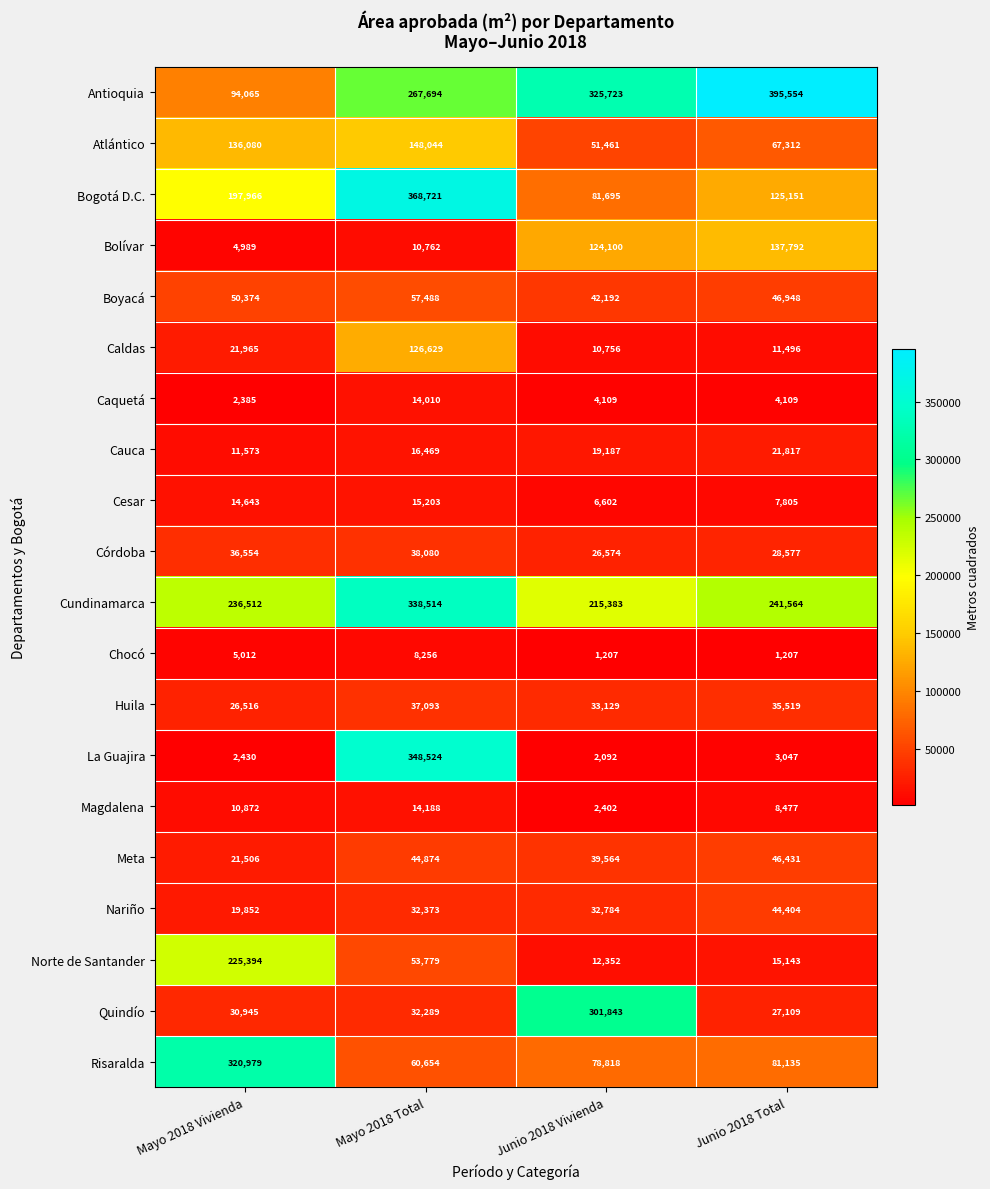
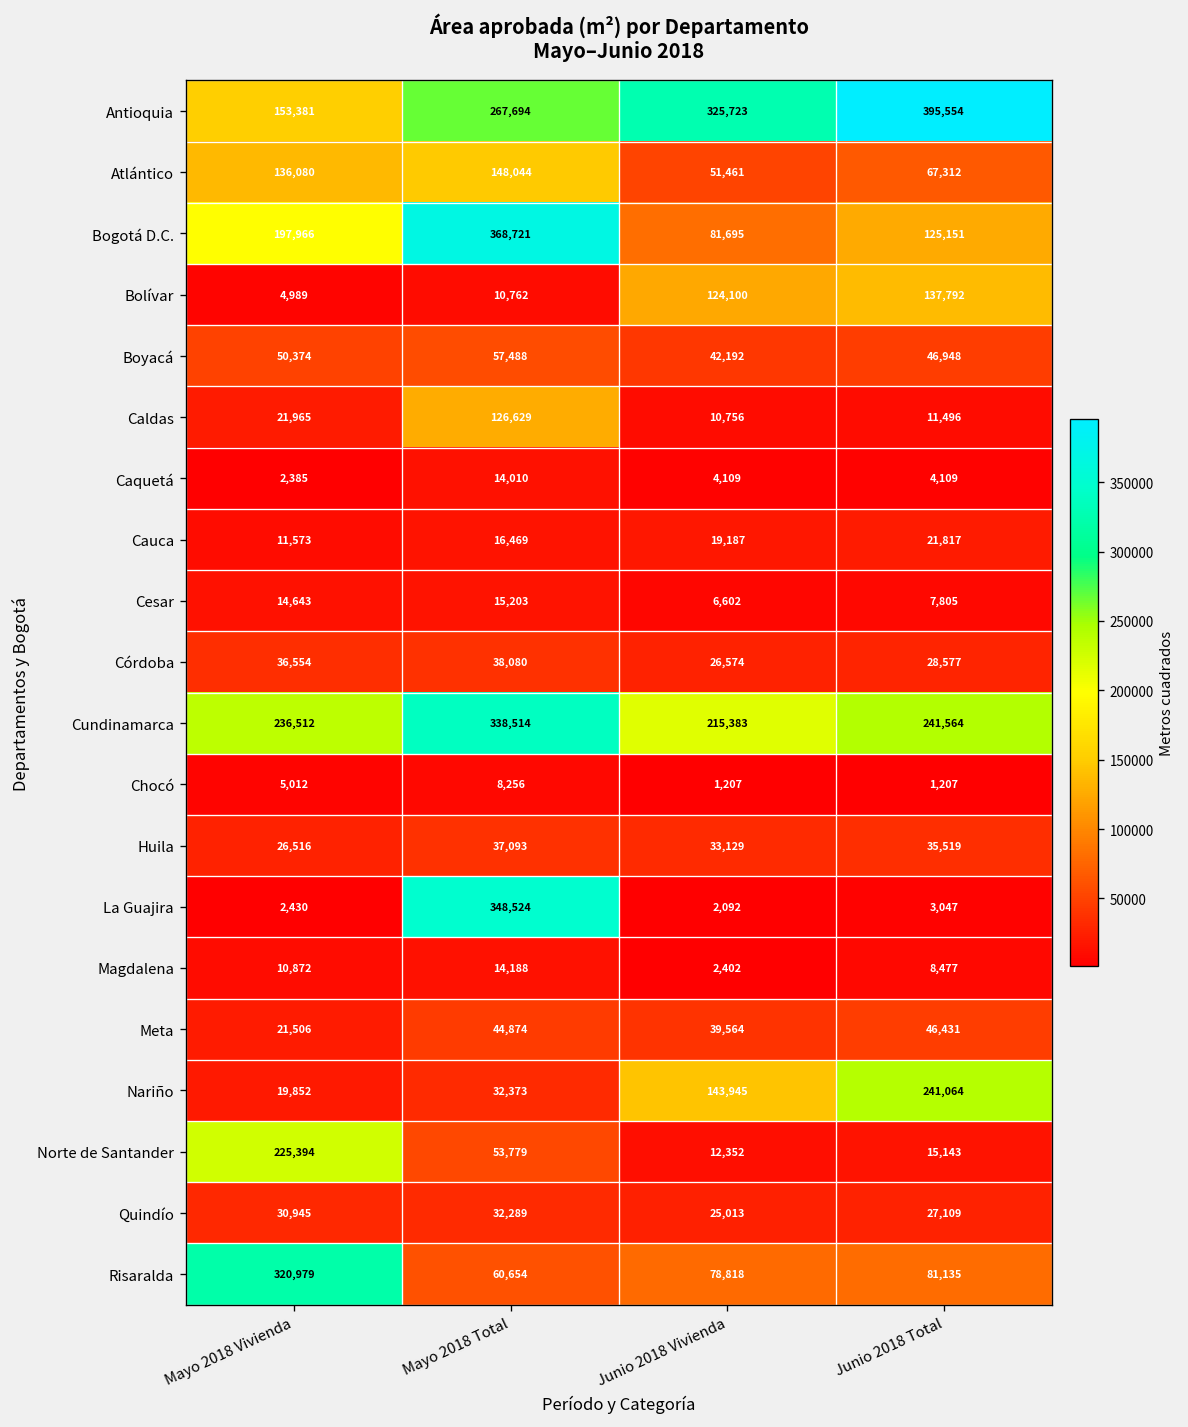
Antioquia, Mayo 2018 Vivienda: 94,065 -> 153,381
Nariño, Junio 2018 Vivienda: 32,784 -> 143,945
Nariño, Junio 2018 Total: 44,404 -> 241,064
Quindío, Junio 2018 Vivienda: 301,843 -> 25,013
